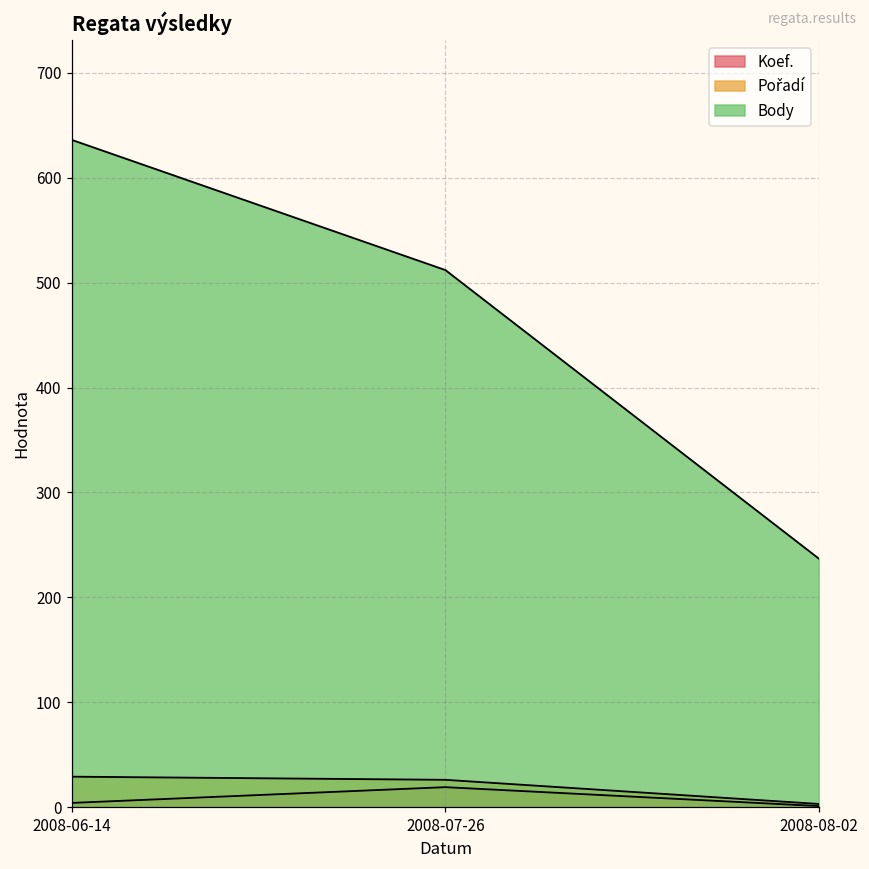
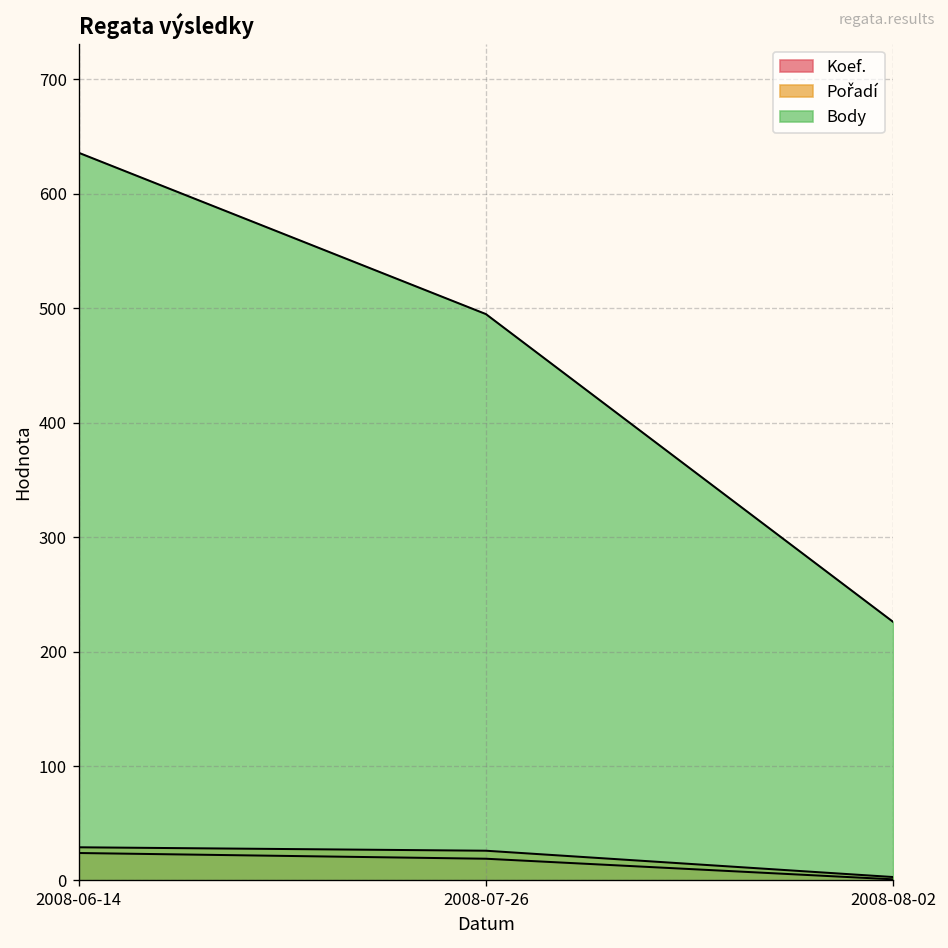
Koef., 2008-06-14: 0 -> 20
Body, 2008-07-26: 510 -> 500
Body, 2008-08-02: 240 -> 230
